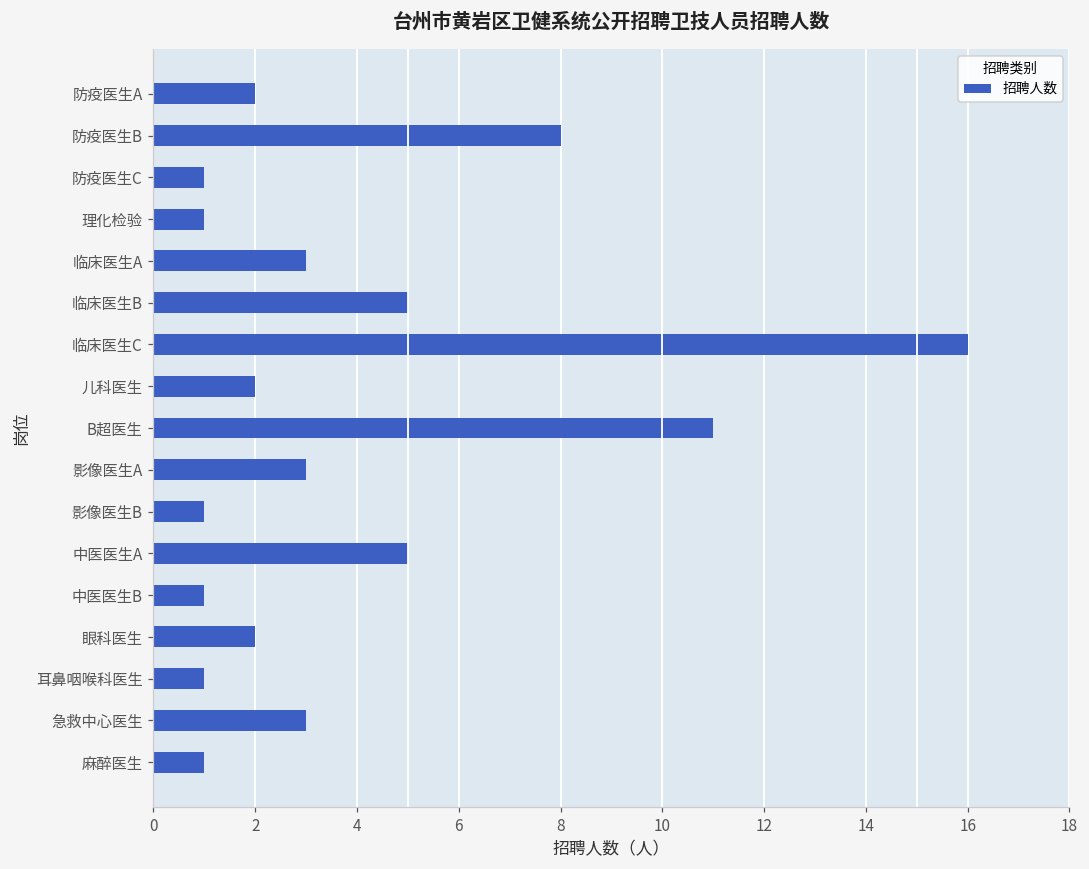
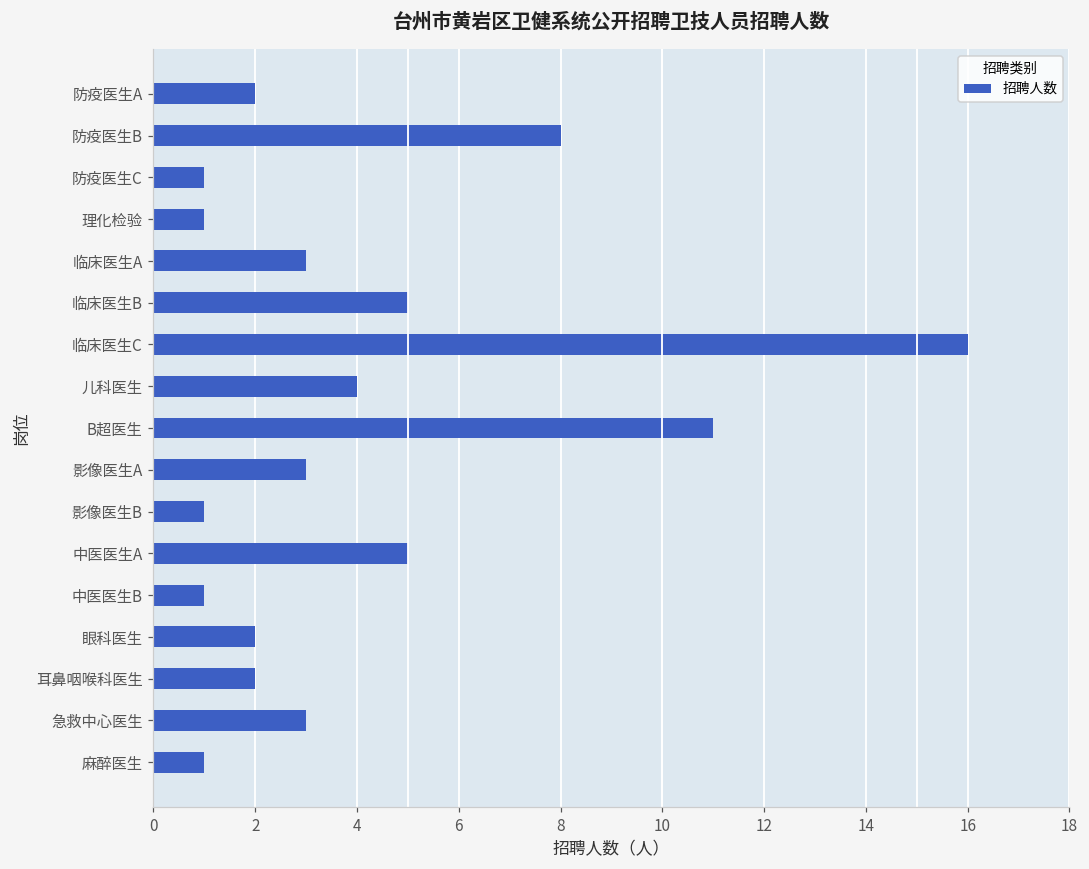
儿科医生: 2 -> 4
耳鼻咽喉科医生: 1 -> 2
